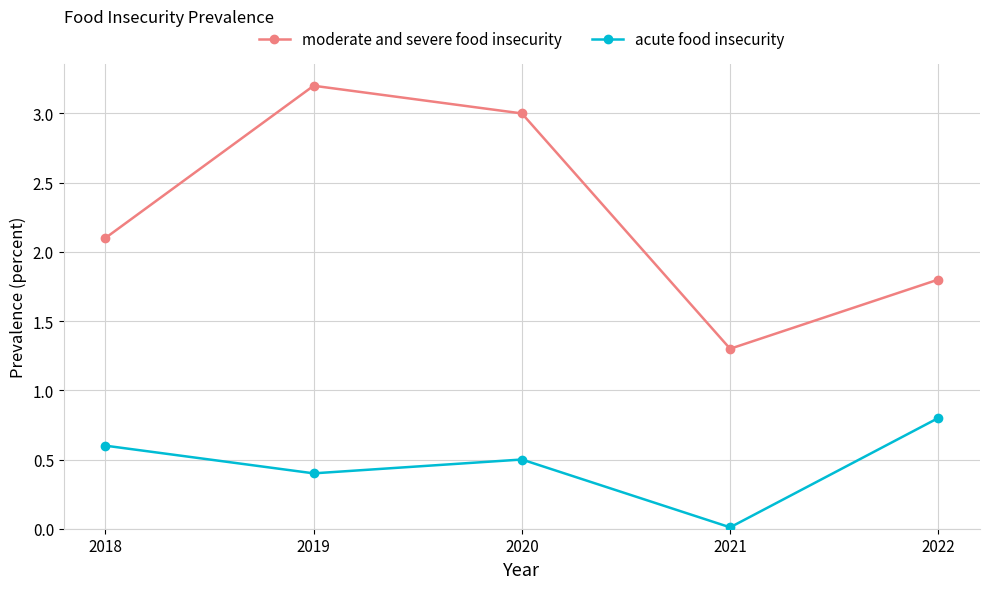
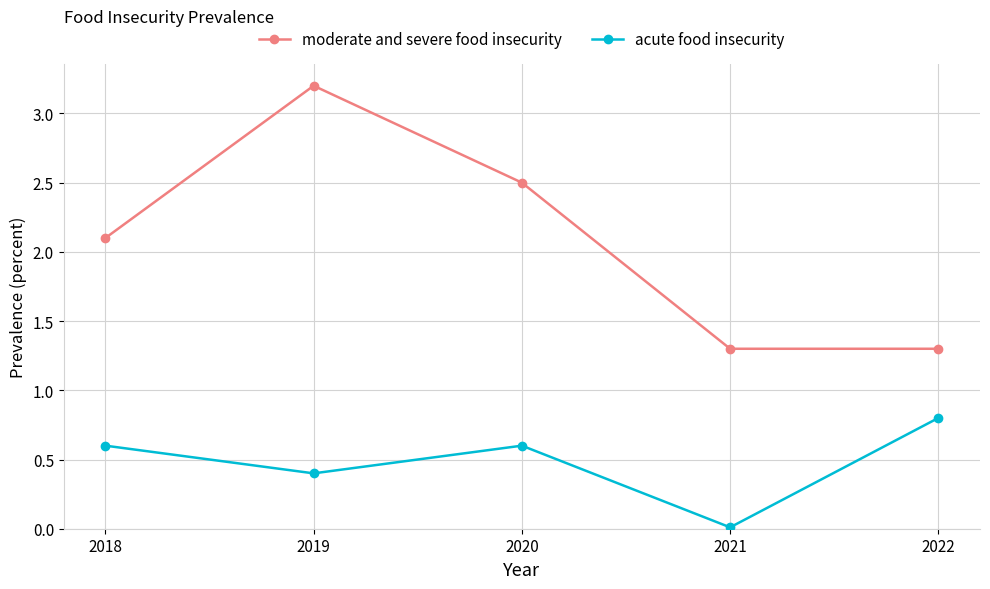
moderate and severe food insecurity, 2020: 3.0 -> 2.5
acute food insecurity, 2020: 0.5 -> 0.6
moderate and severe food insecurity, 2022: 1.8 -> 1.3
